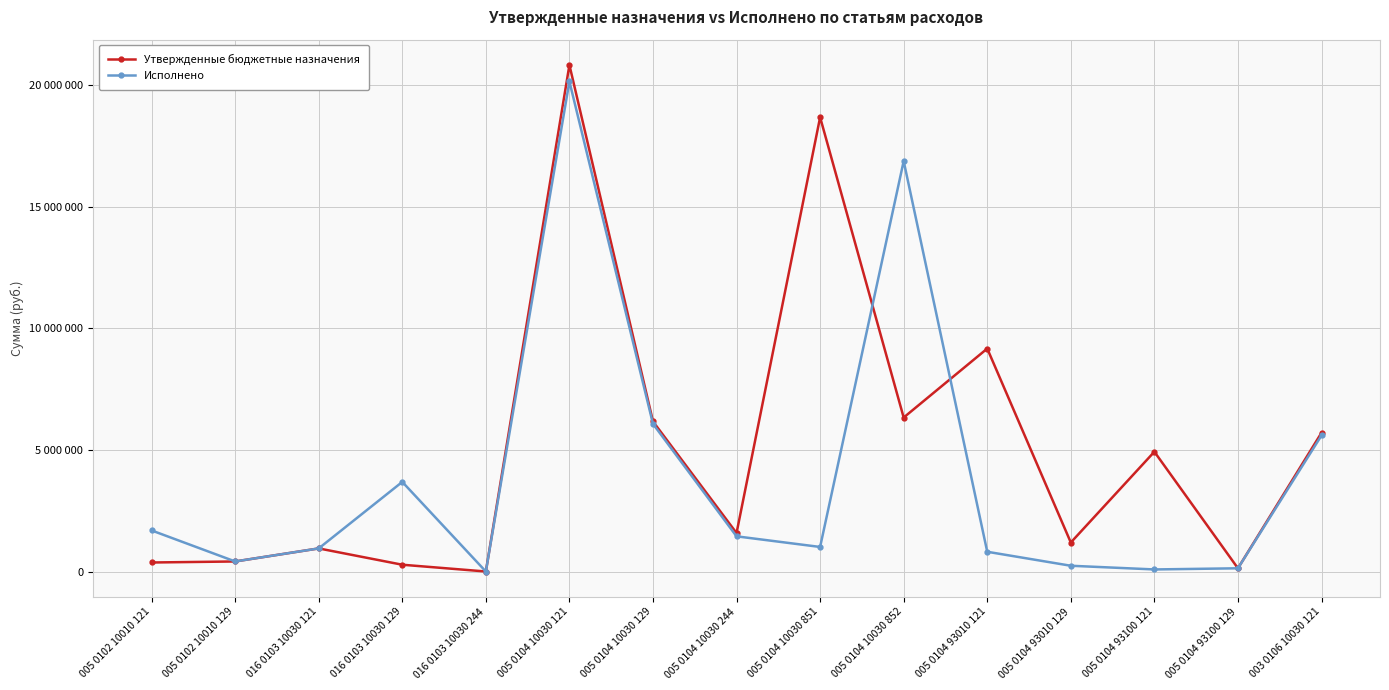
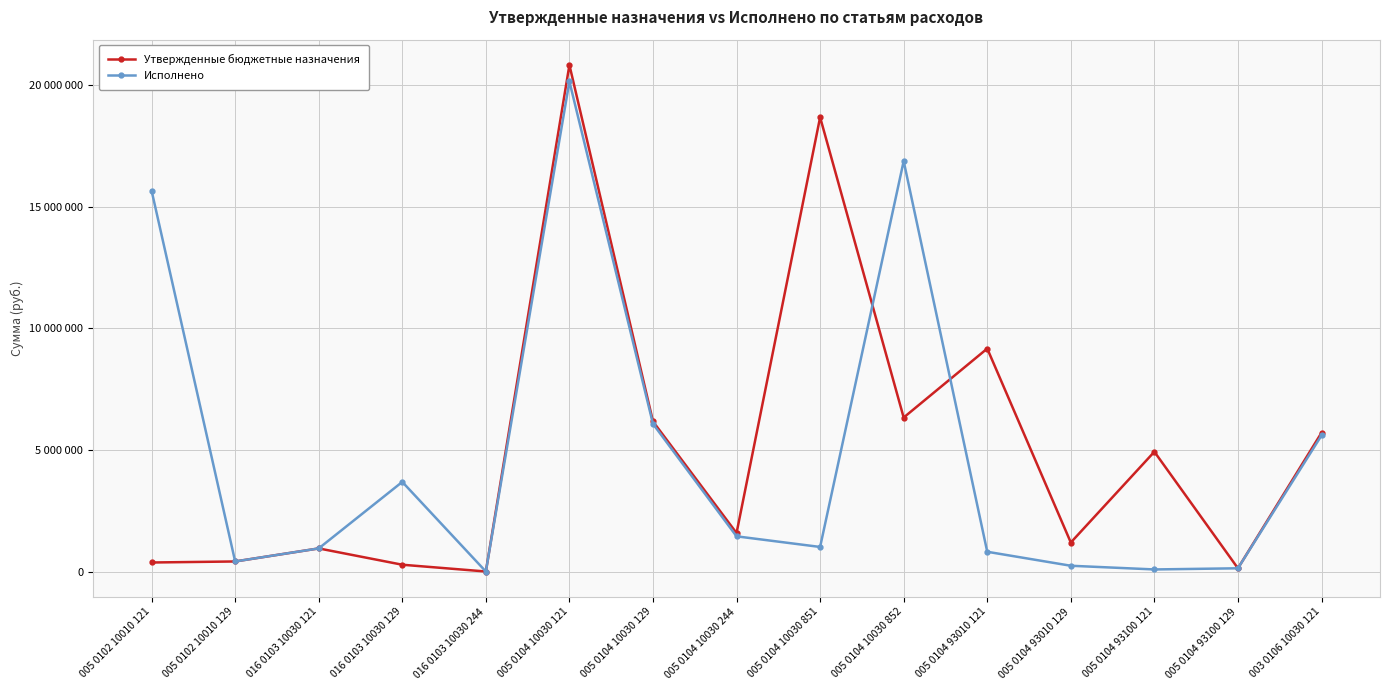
Исполнено, 005 0102 10010 121: 1700000 -> 15700000
